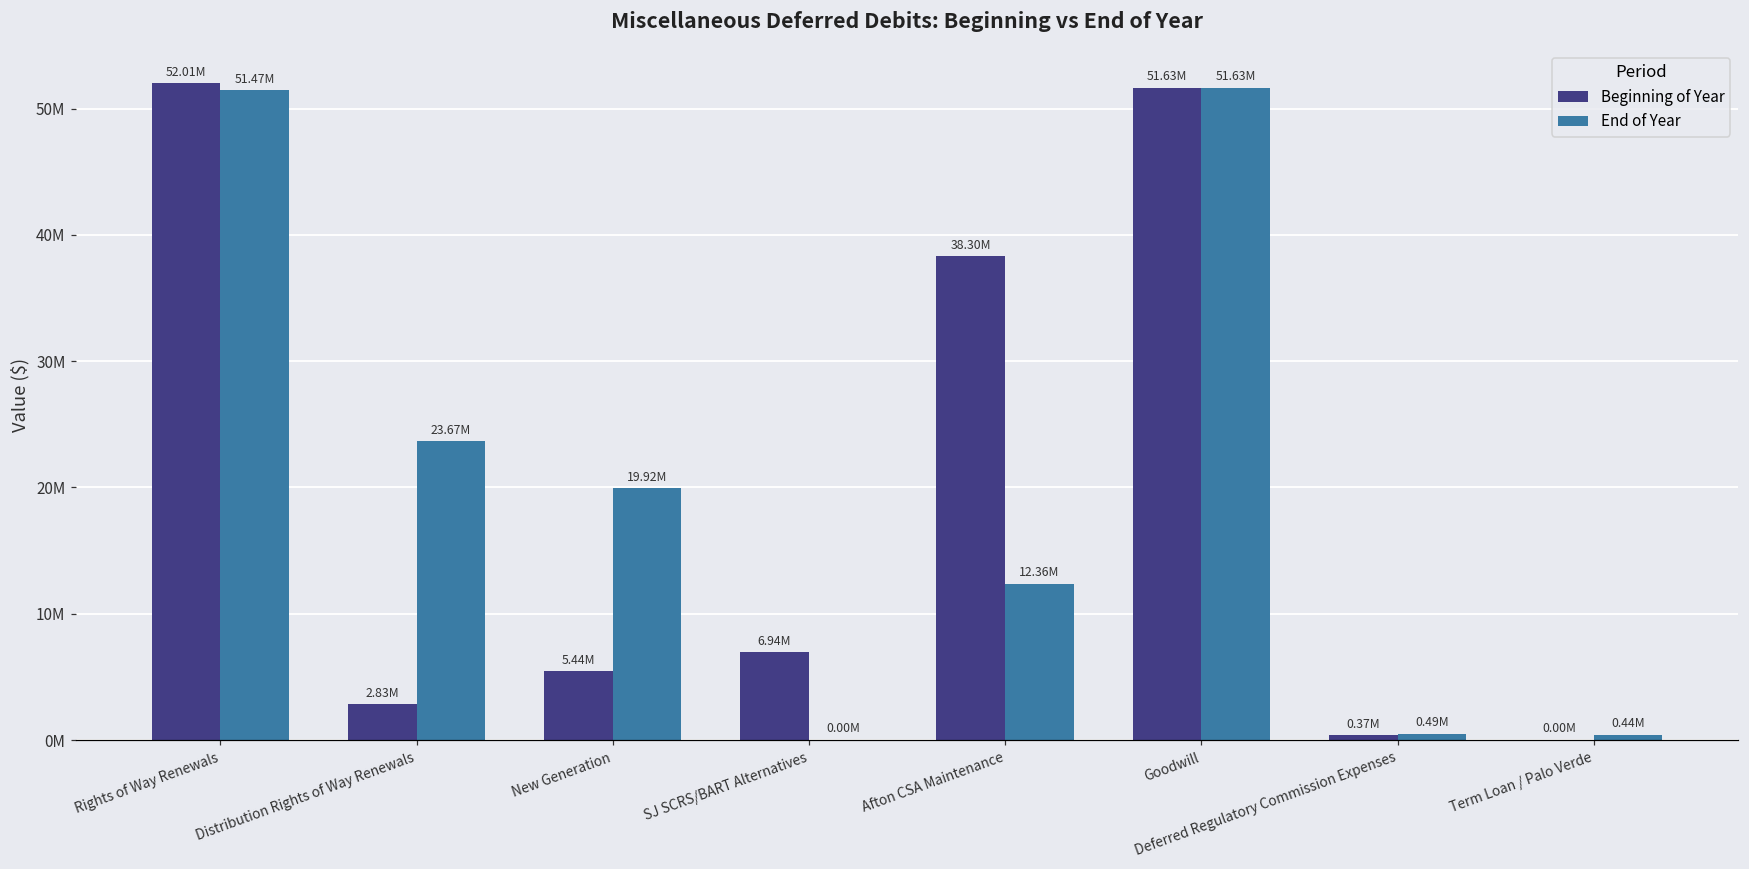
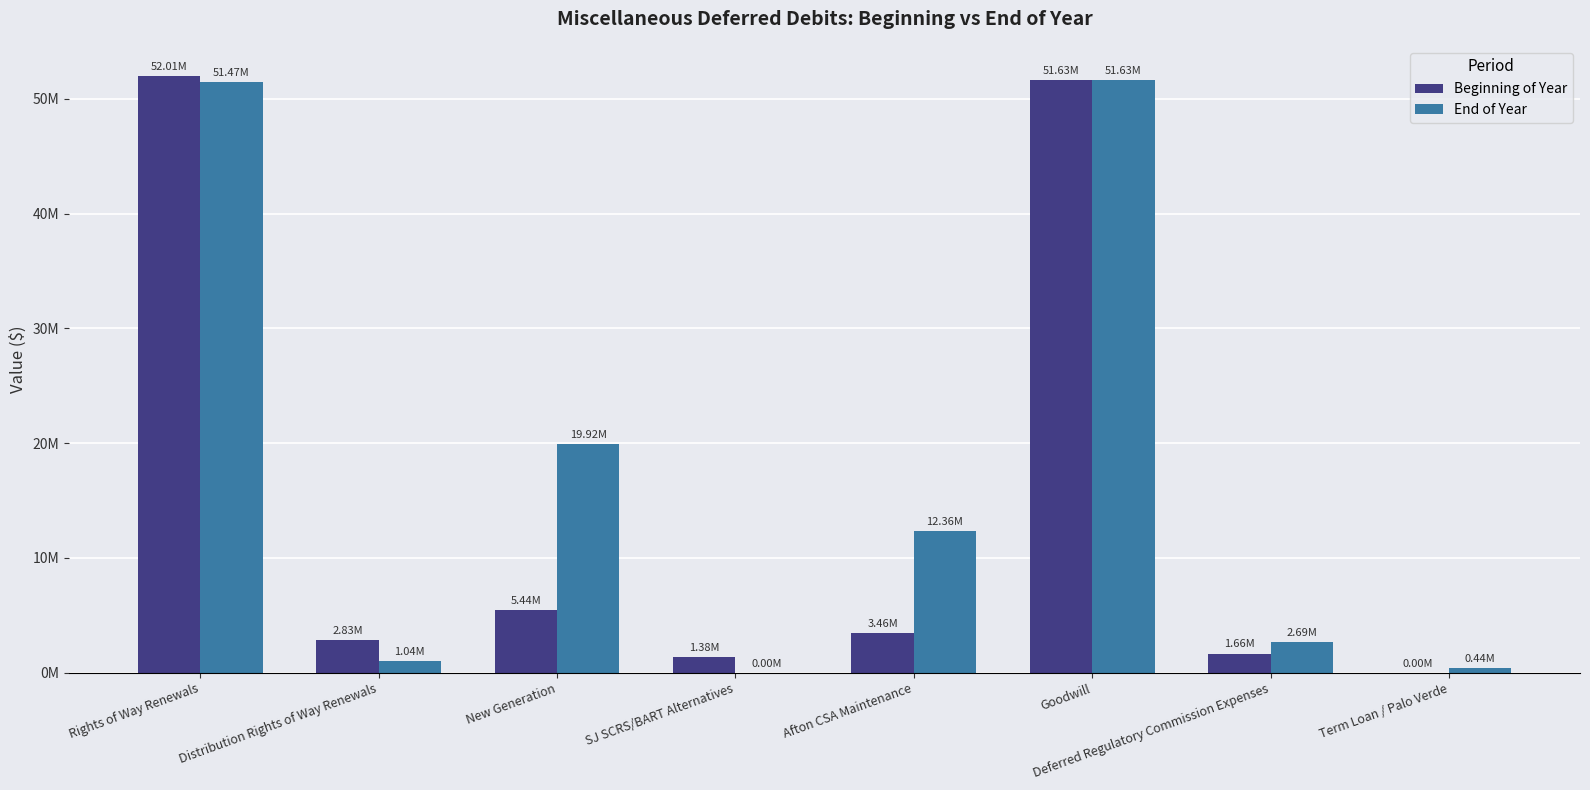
End of Year, Distribution Rights of Way Renewals: 23.67M -> 1.04M
Beginning of Year, SJ SCRS/BART Alternatives: 6.94M -> 1.38M
Beginning of Year, Afton CSA Maintenance: 38.30M -> 3.46M
Beginning of Year, Deferred Regulatory Commission Expenses: 0.37M -> 1.66M
End of Year, Deferred Regulatory Commission Expenses: 0.49M -> 2.69M
